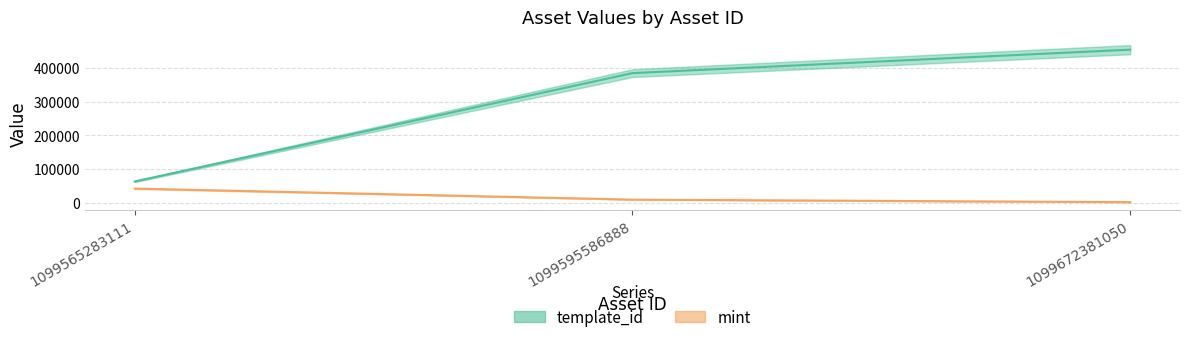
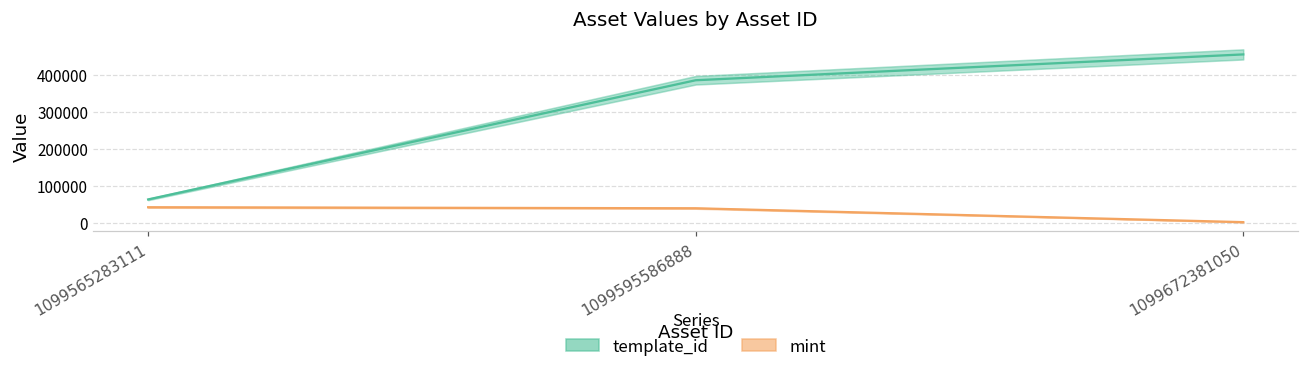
mint, 1099595586888: 10000 -> 40000
